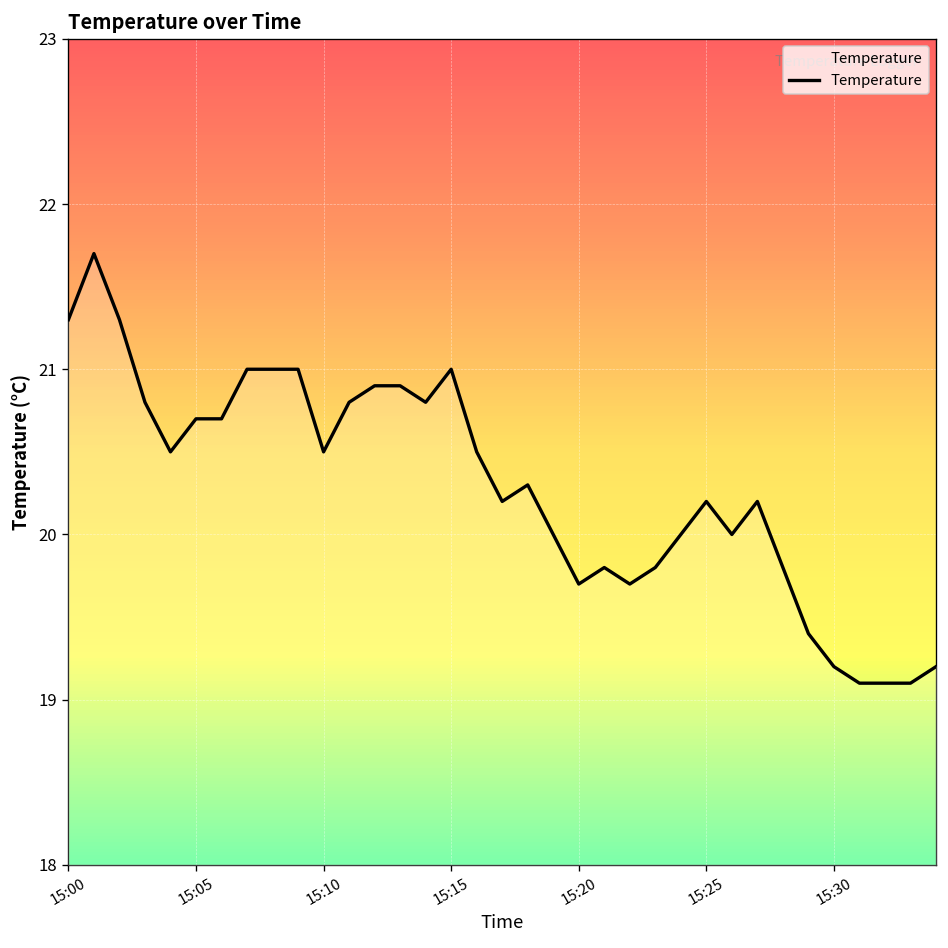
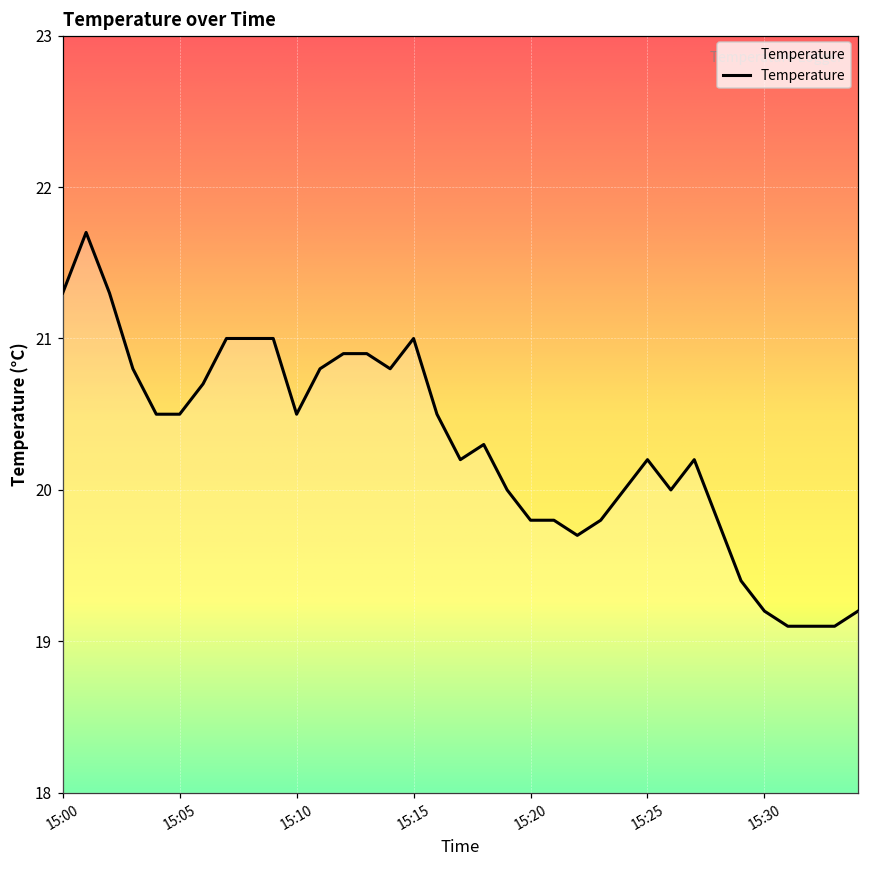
15:05: 20.7 -> 20.5
15:20: 19.7 -> 19.8
